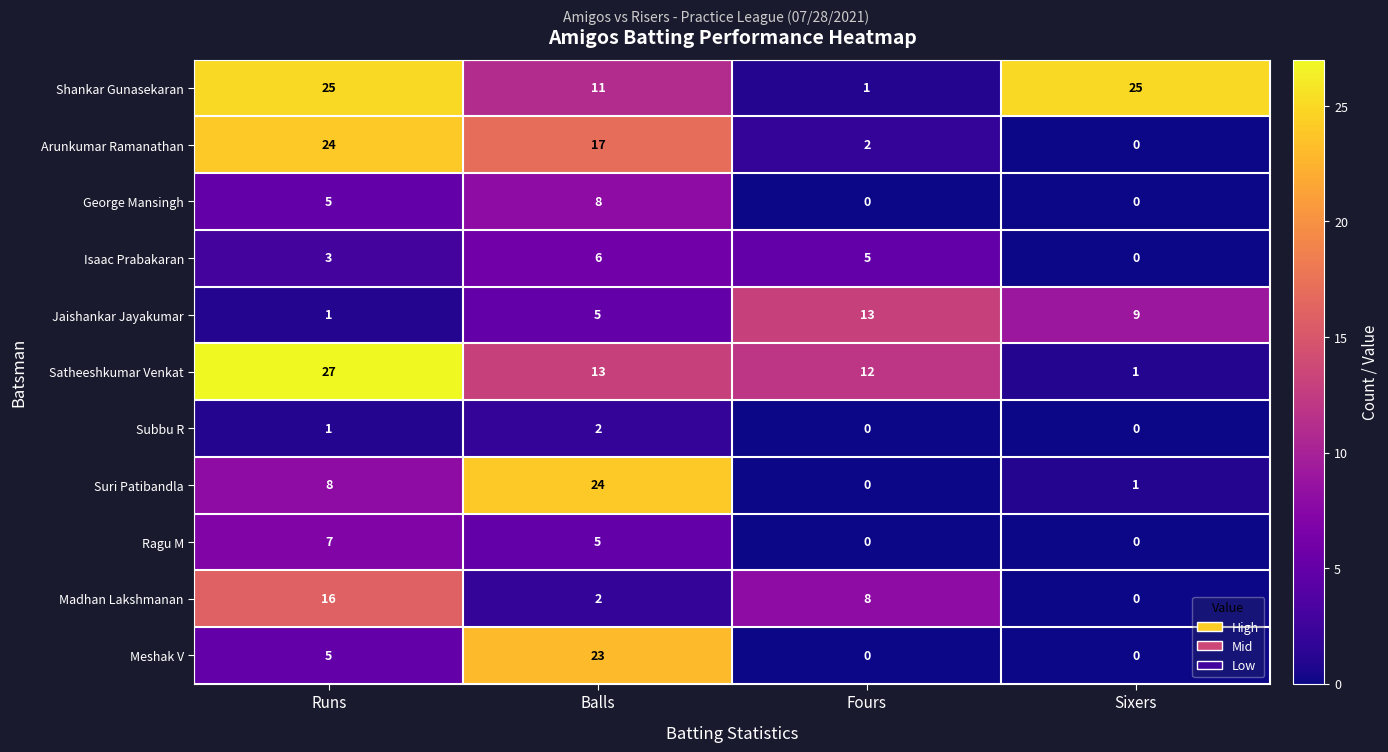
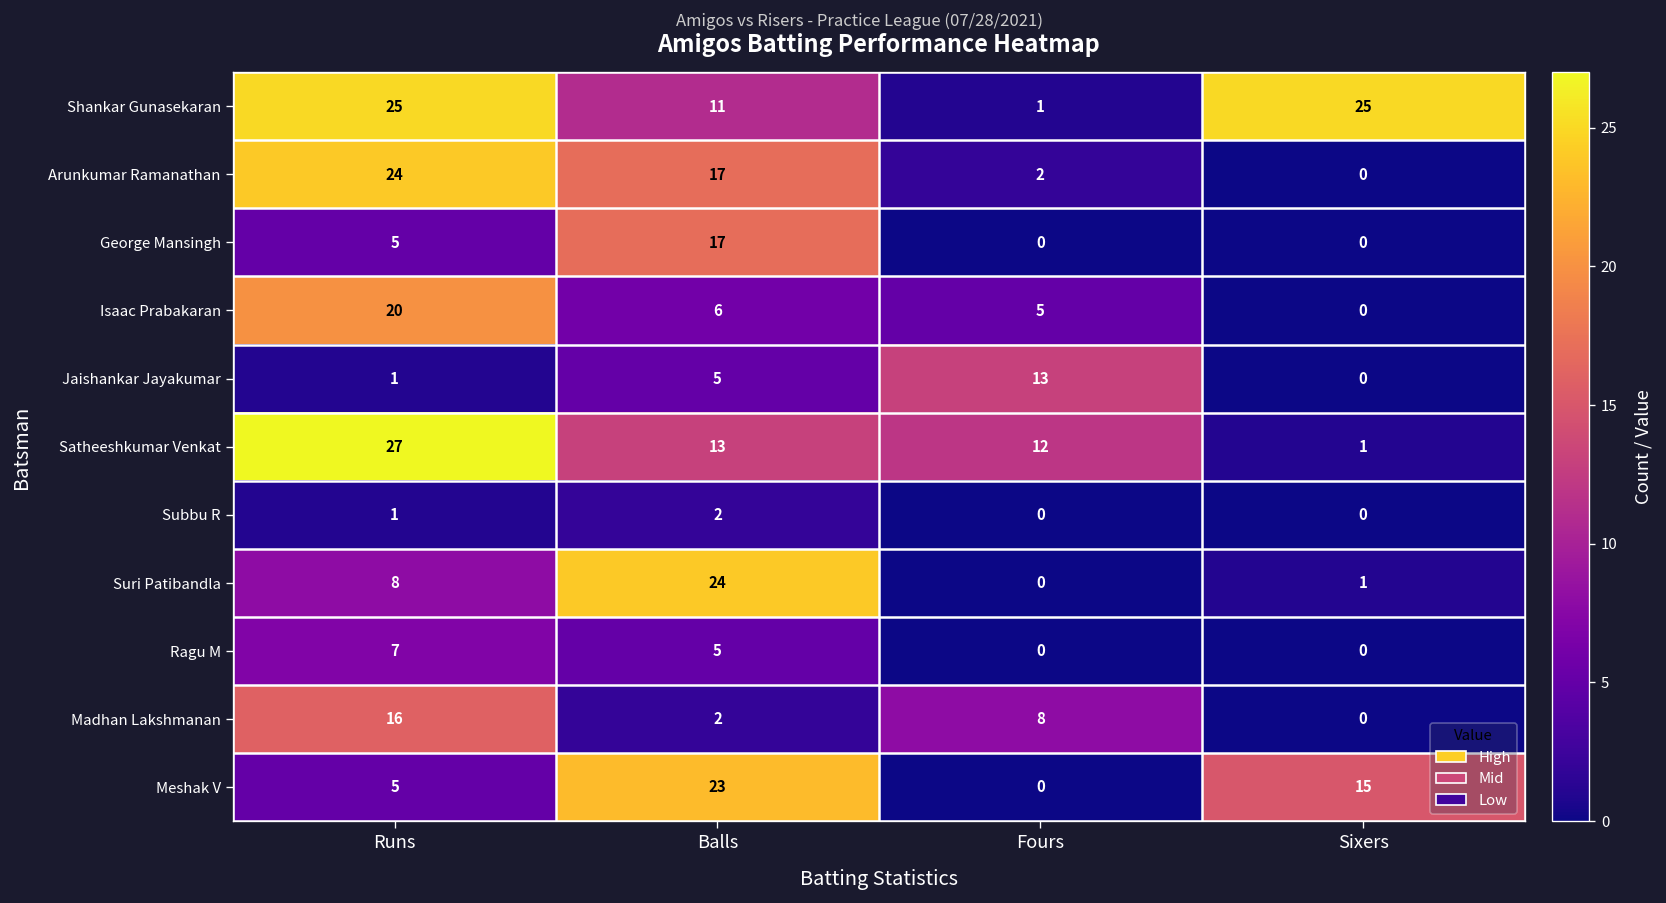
George Mansingh, Balls: 8 -> 17
Isaac Prabakaran, Runs: 3 -> 20
Jaishankar Jayakumar, Sixers: 9 -> 0
Meshak V, Sixers: 0 -> 15
